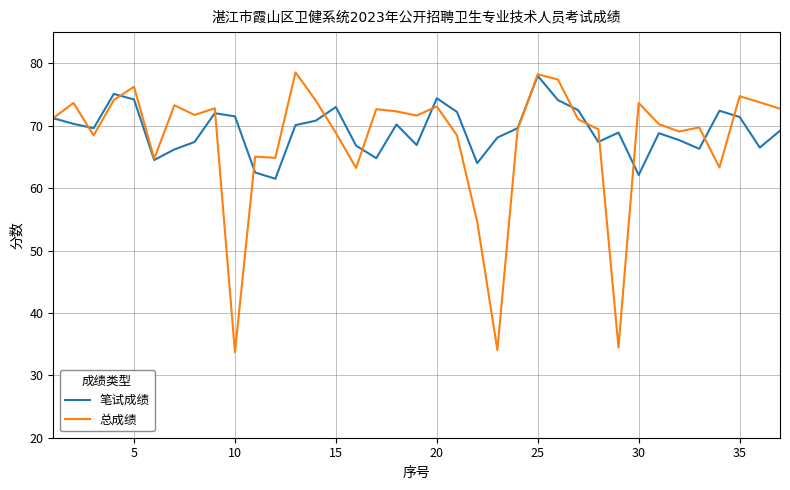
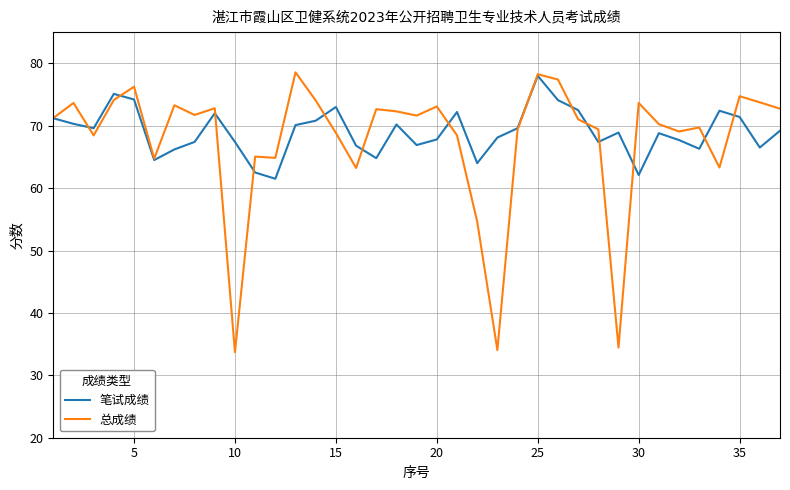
笔试成绩, 10: 72 -> 67
笔试成绩, 20: 74 -> 68
